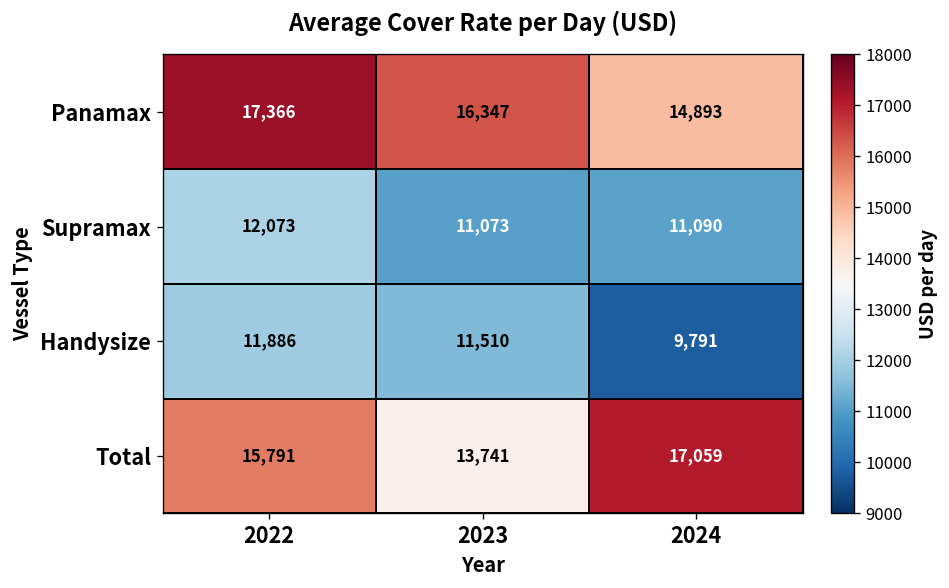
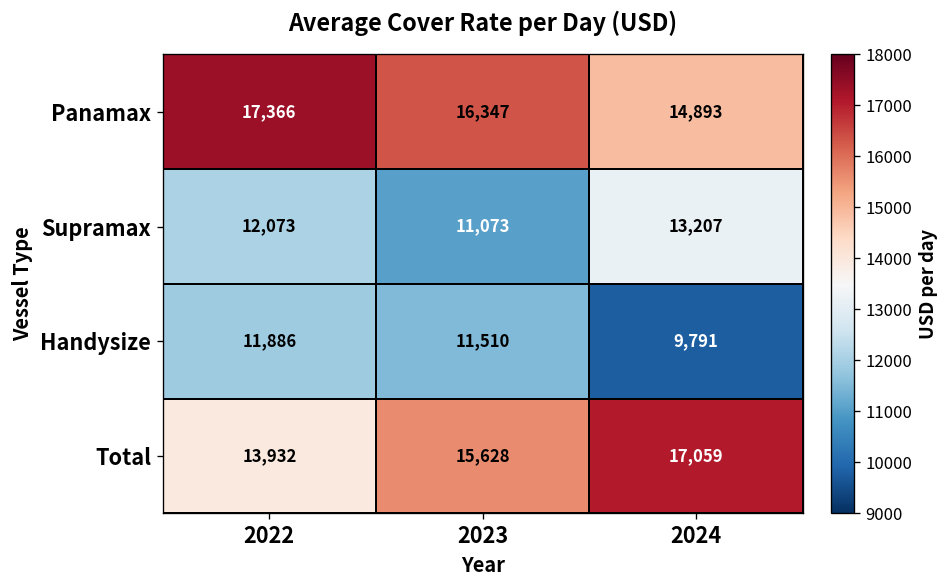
Supramax, 2024: 11,090 -> 13,207
Total, 2022: 15,791 -> 13,932
Total, 2023: 13,741 -> 15,628
